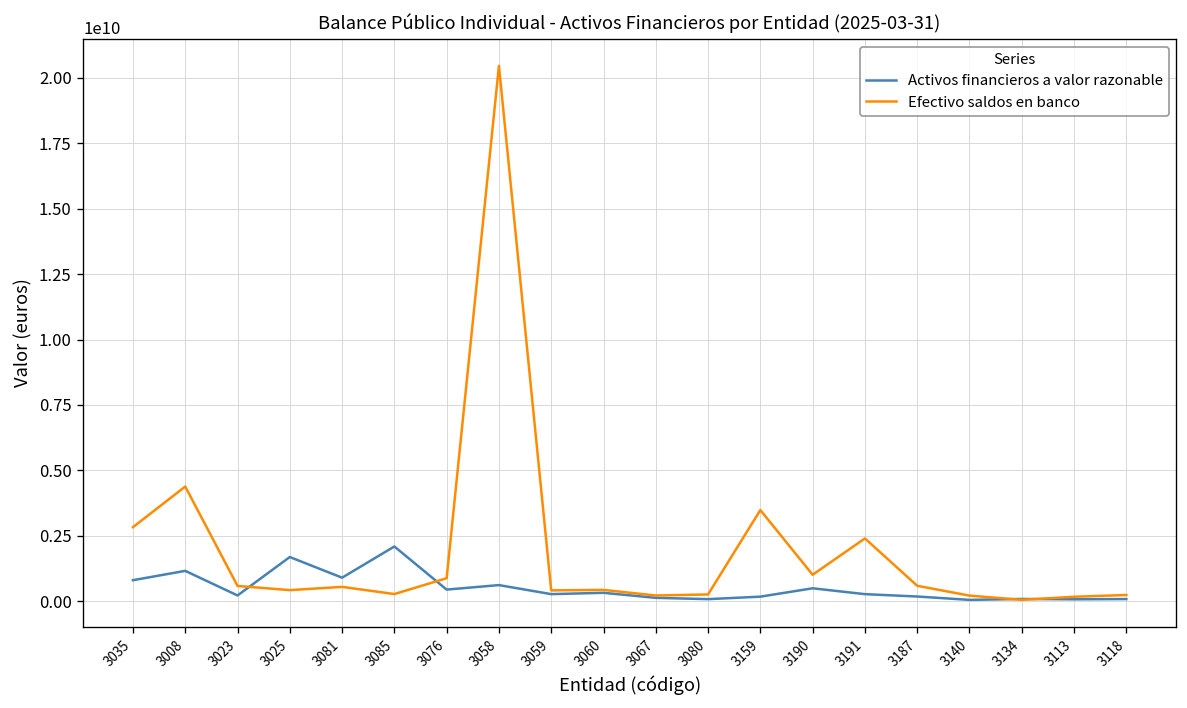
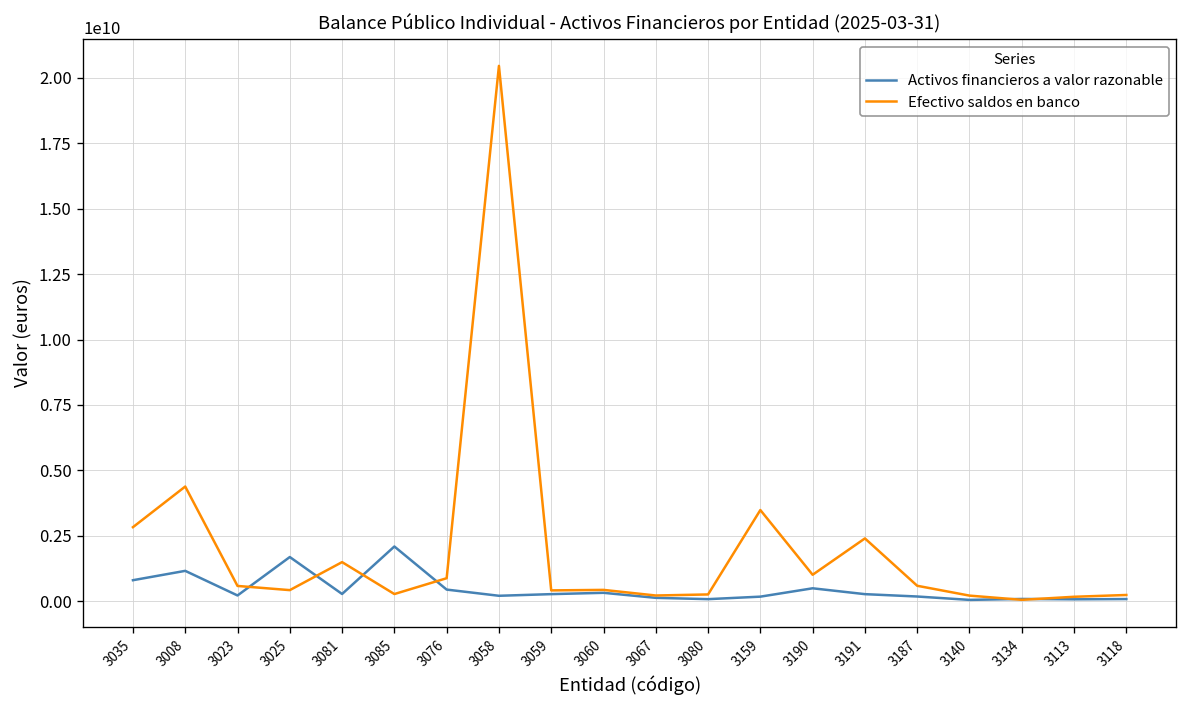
Activos financieros a valor razonable, 3081: 900000000 -> 300000000
Efectivo saldos en banco, 3081: 500000000 -> 1500000000
Activos financieros a valor razonable, 3058: 600000000 -> 200000000
